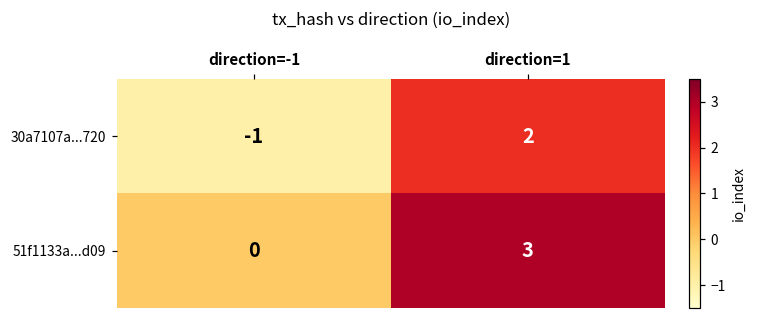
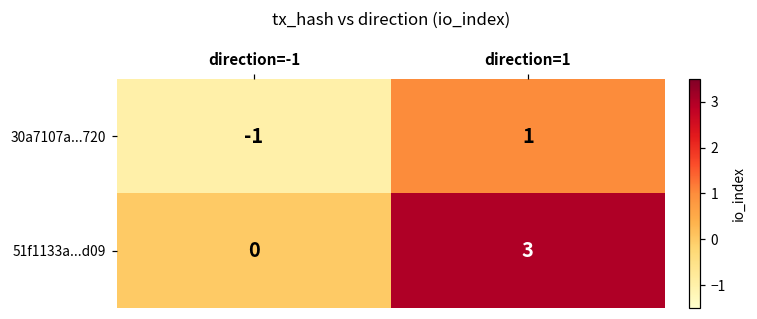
30a7107a...720, direction=1: 2 -> 1
